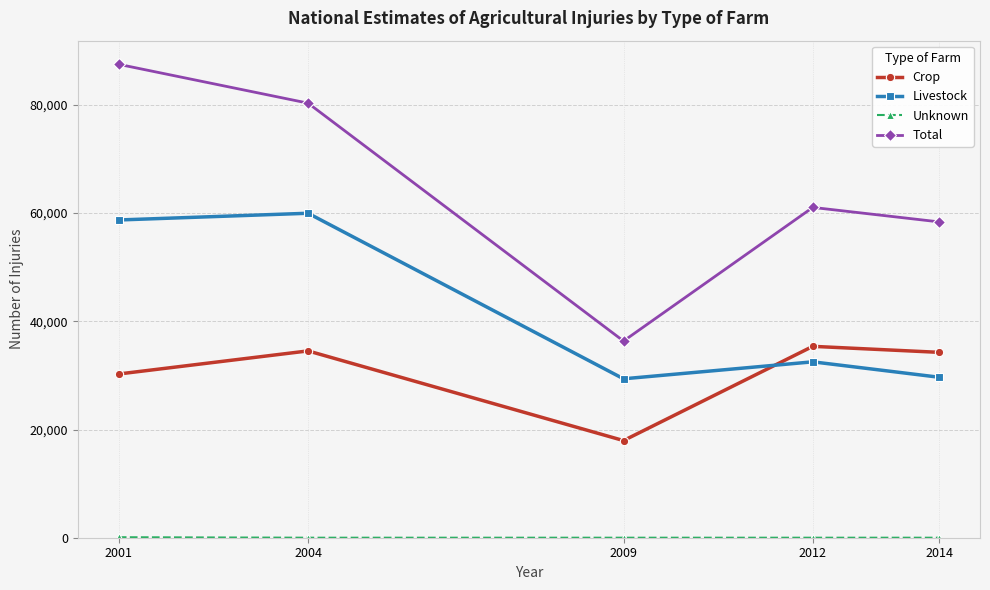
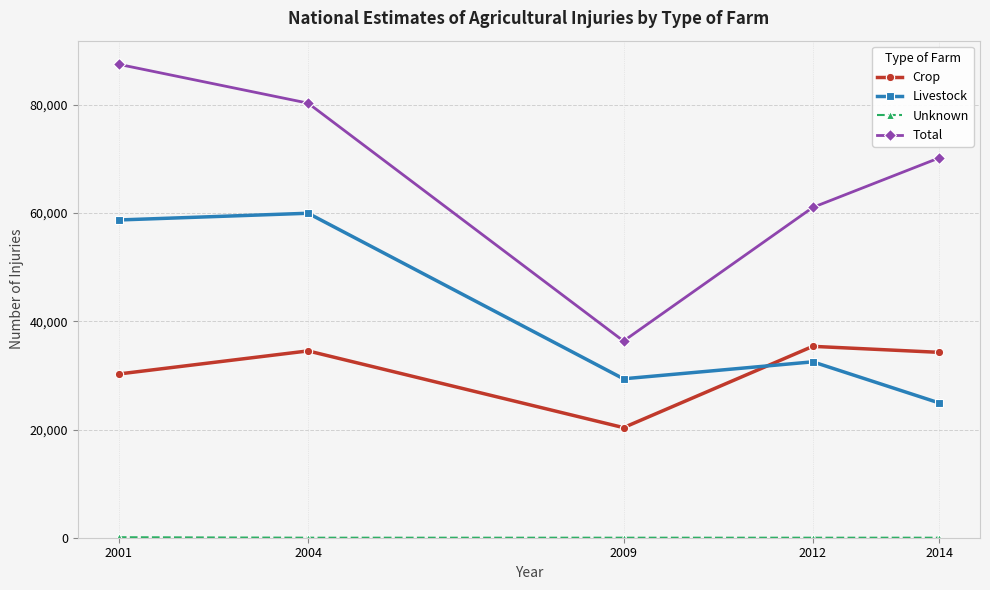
Crop, 2009: 18,000 -> 20,000
Livestock, 2014: 30,000 -> 25,000
Total, 2014: 58,000 -> 70,000
